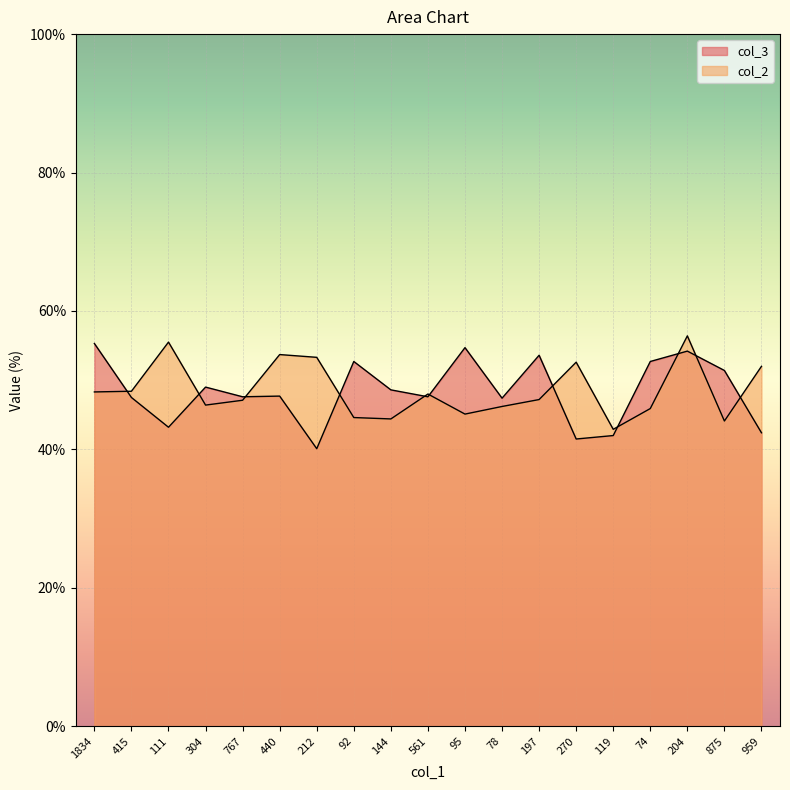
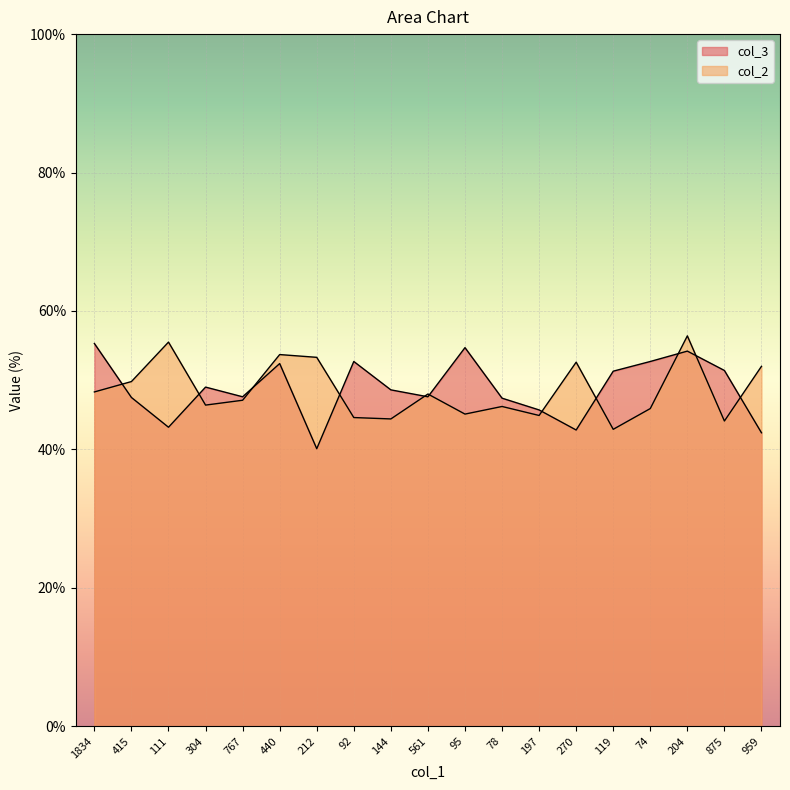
col_2, 415: 48% -> 50%
col_3, 440: 48% -> 52%
col_3, 197: 54% -> 46%
col_2, 197: 47% -> 45%
col_3, 270: 42% -> 43%
col_3, 119: 42% -> 51%
